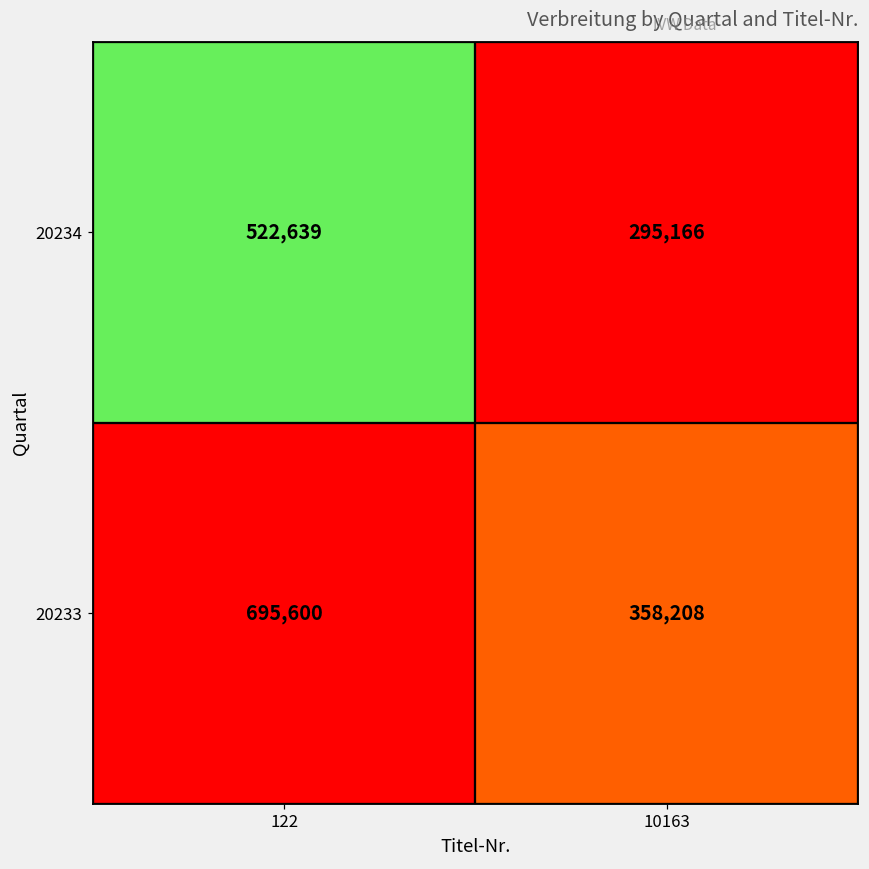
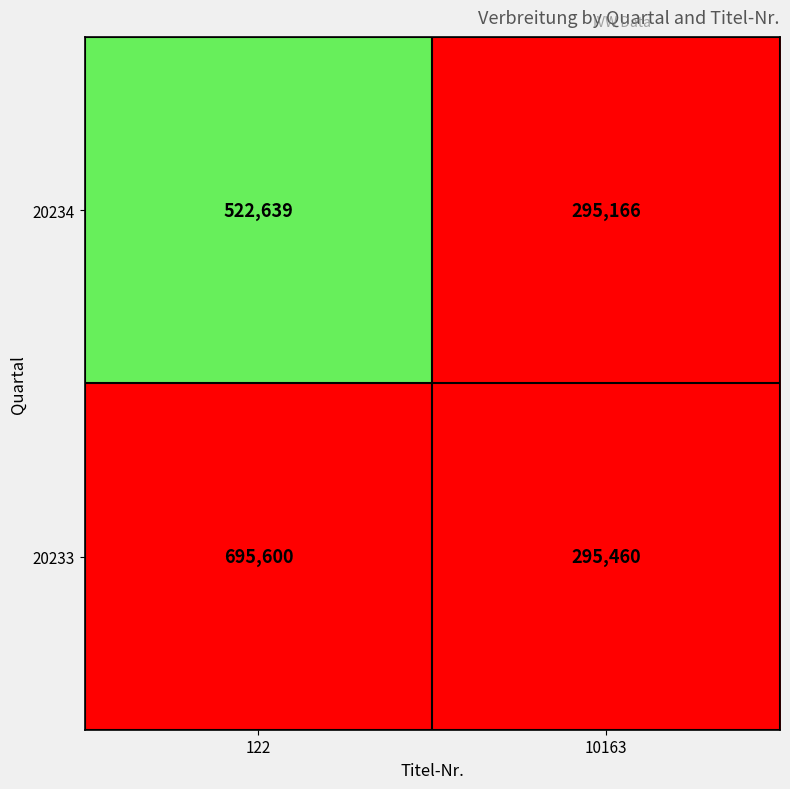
20233, 10163: 358,208 -> 295,460
